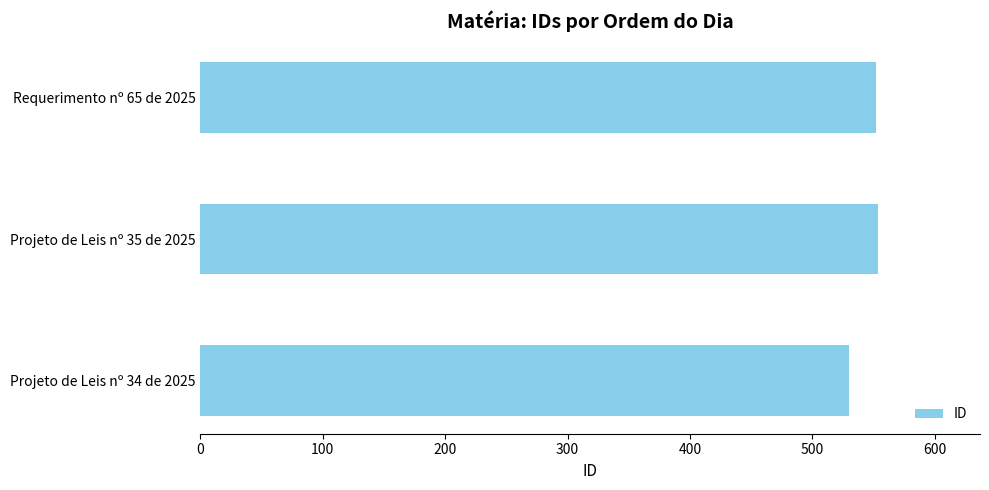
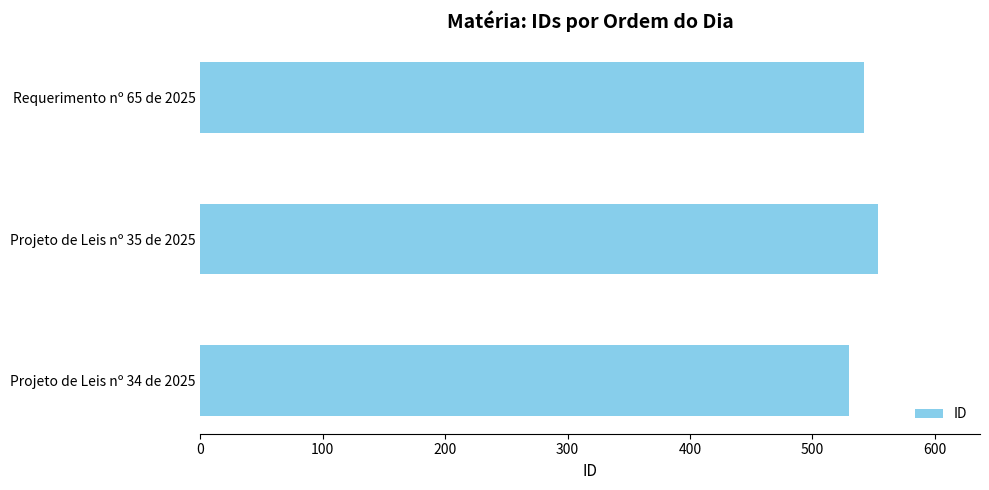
Requerimento nº 65 de 2025: 552 -> 542
